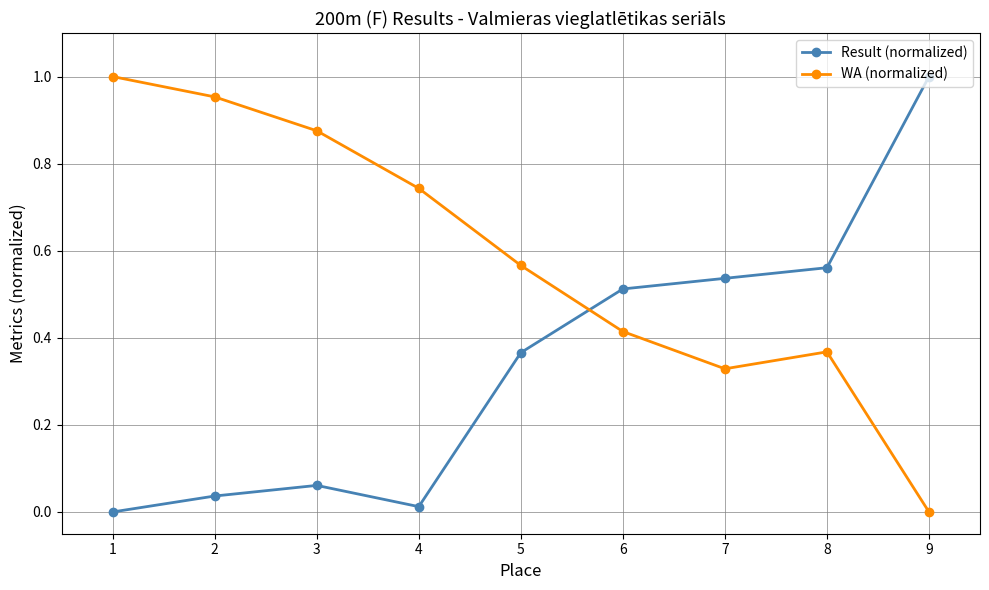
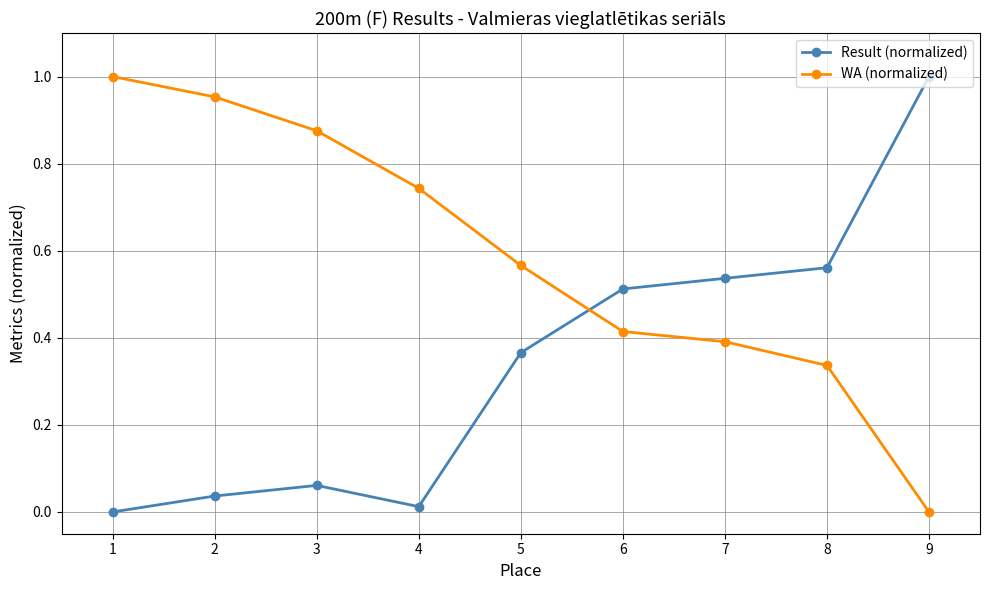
WA (normalized), 7: 0.33 -> 0.39
WA (normalized), 8: 0.37 -> 0.34
